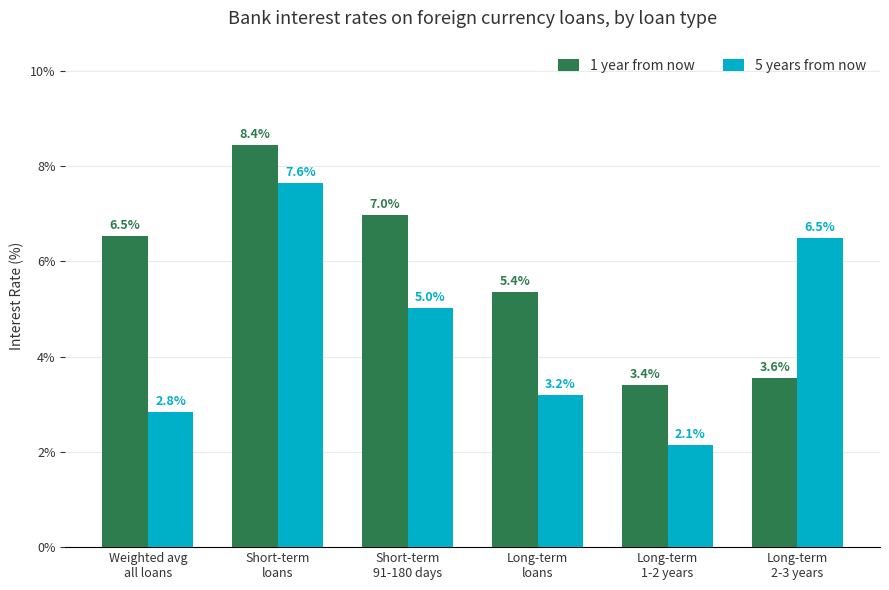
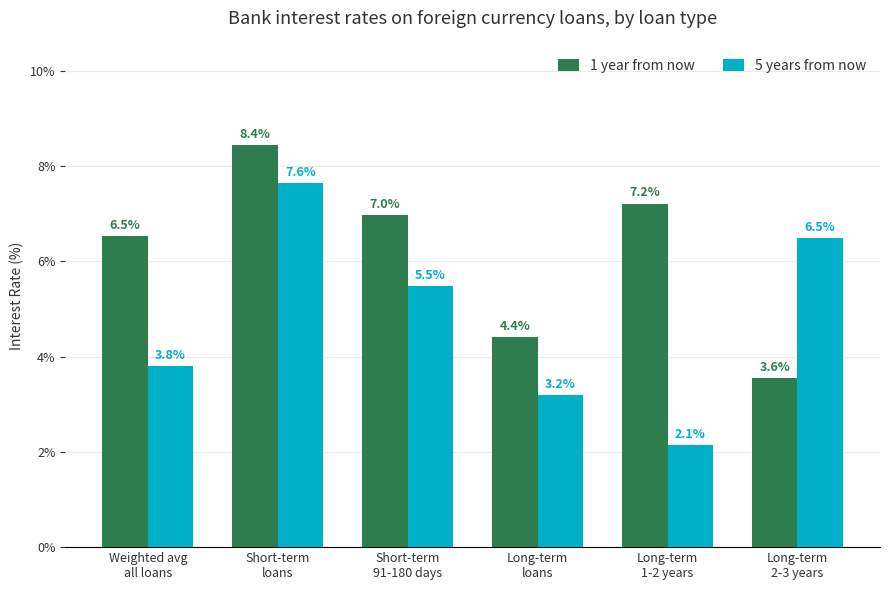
5 years from now, Weighted avg all loans: 2.8% -> 3.8%
5 years from now, Short-term 91-180 days: 5.0% -> 5.5%
1 year from now, Long-term loans: 5.4% -> 4.4%
1 year from now, Long-term 1-2 years: 3.4% -> 7.2%
